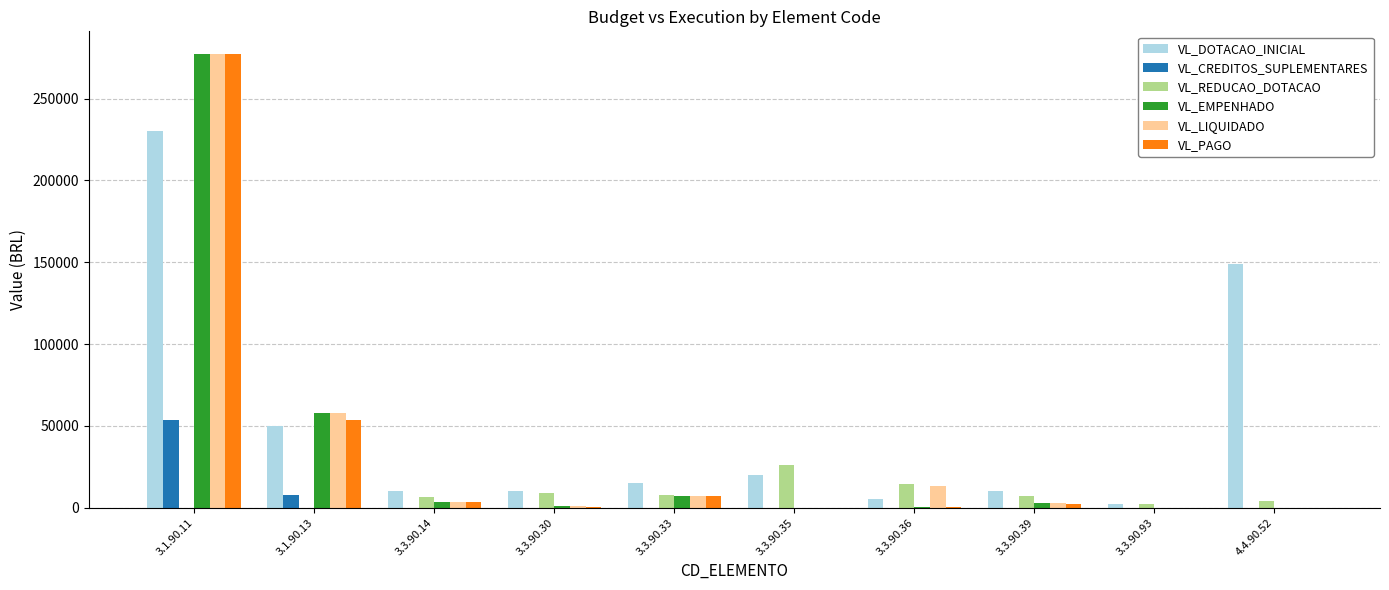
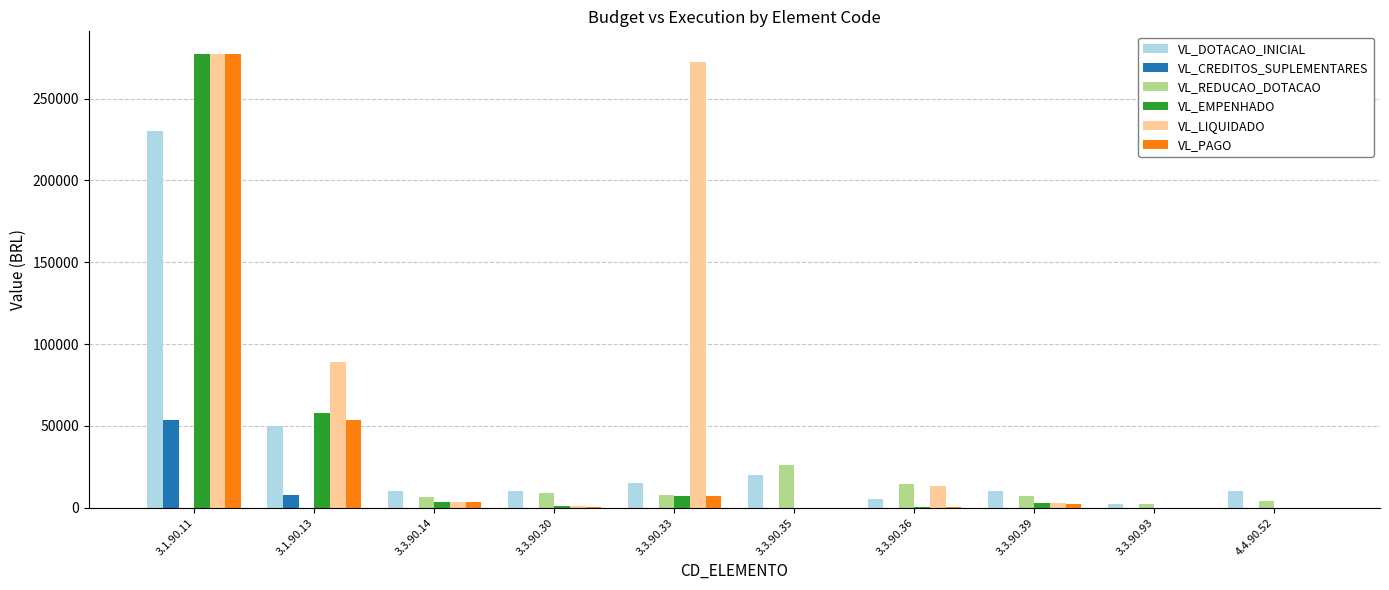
VL_LIQUIDADO, 3.1.90.13: 58000 -> 89000
VL_LIQUIDADO, 3.3.90.33: 7000 -> 272000
VL_DOTACAO_INICIAL, 4.4.90.52: 149000 -> 10000
